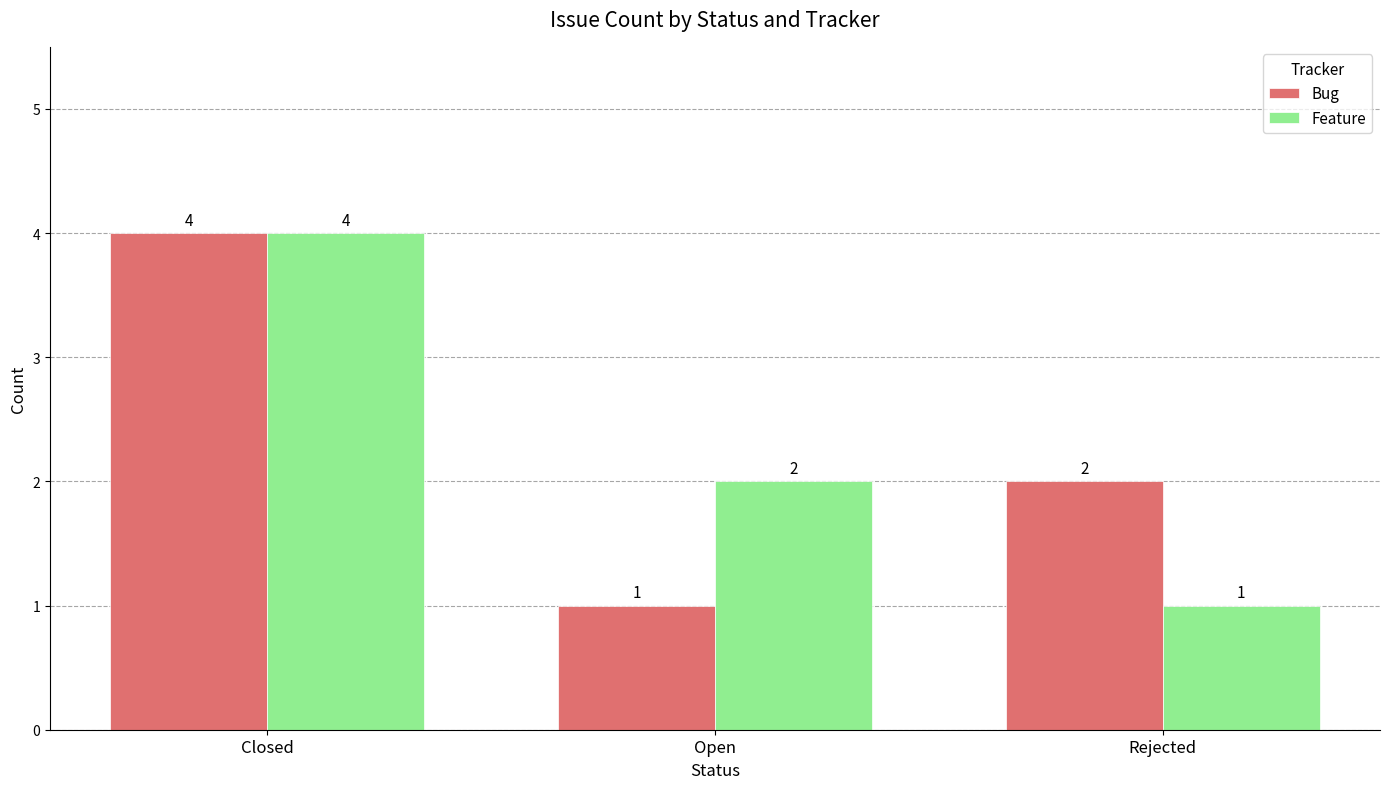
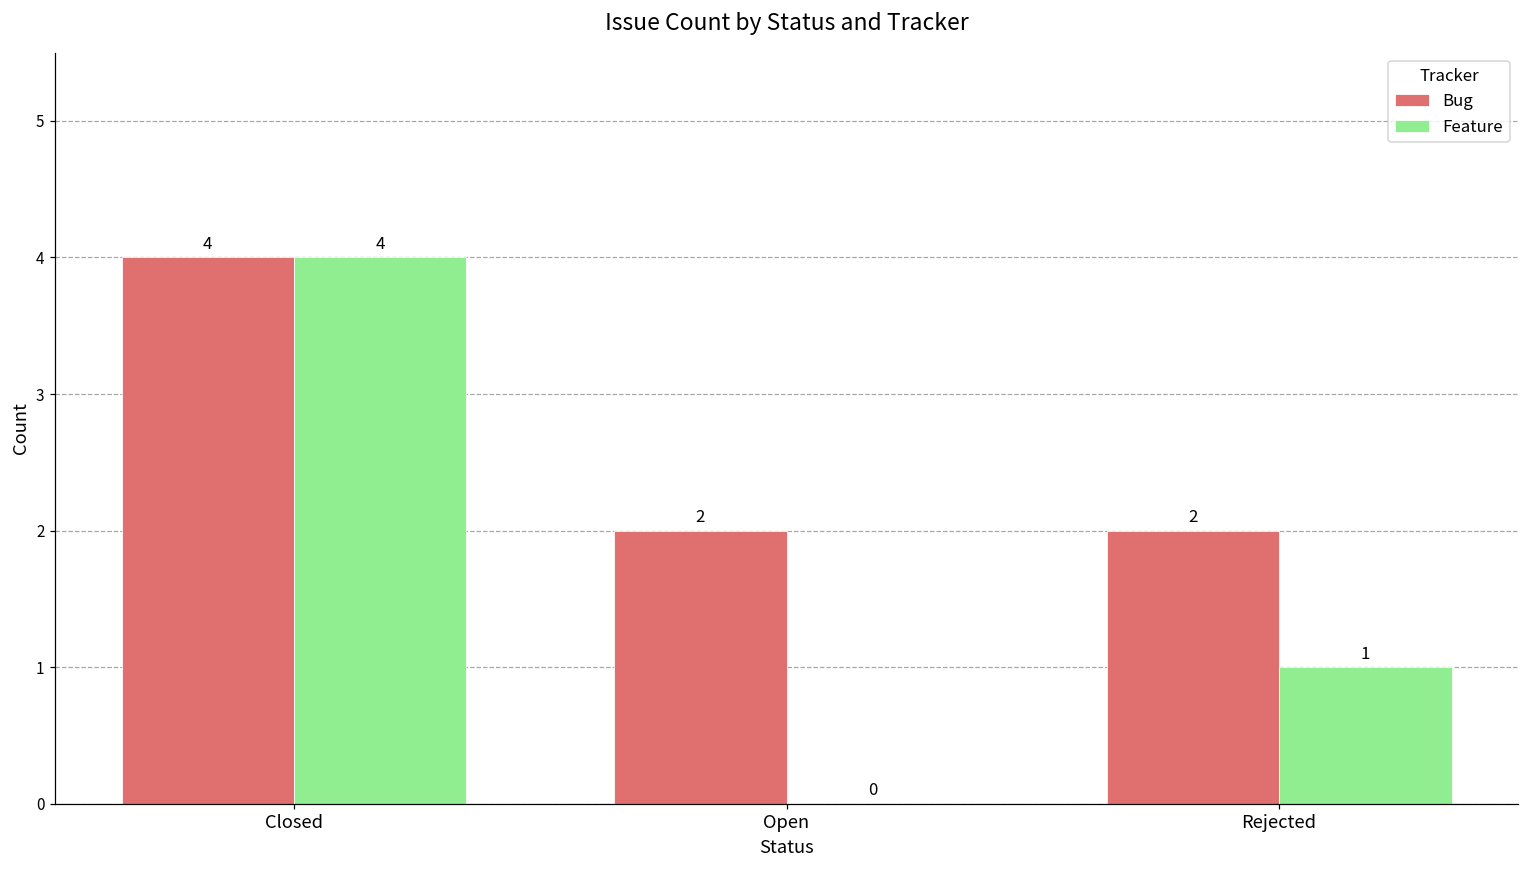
Bug, Open: 1 -> 2
Feature, Open: 2 -> 0
